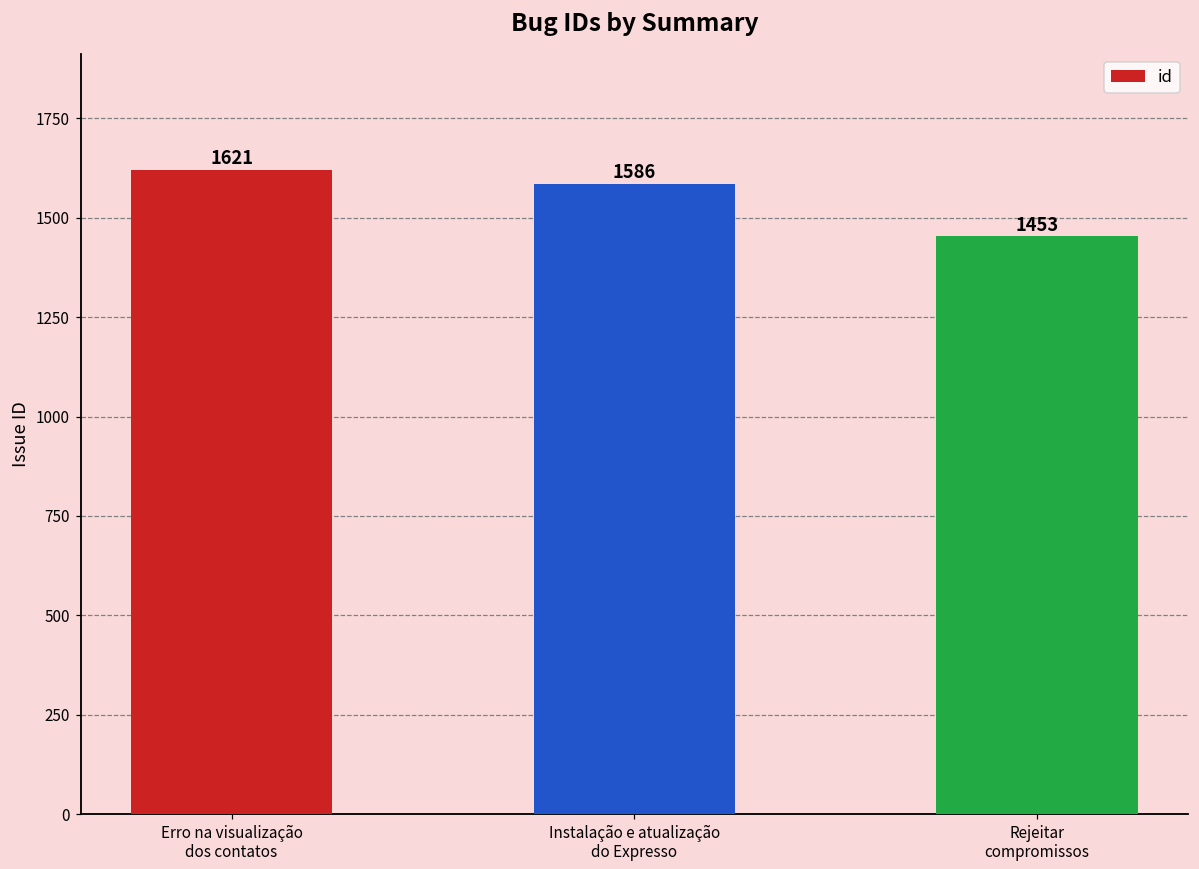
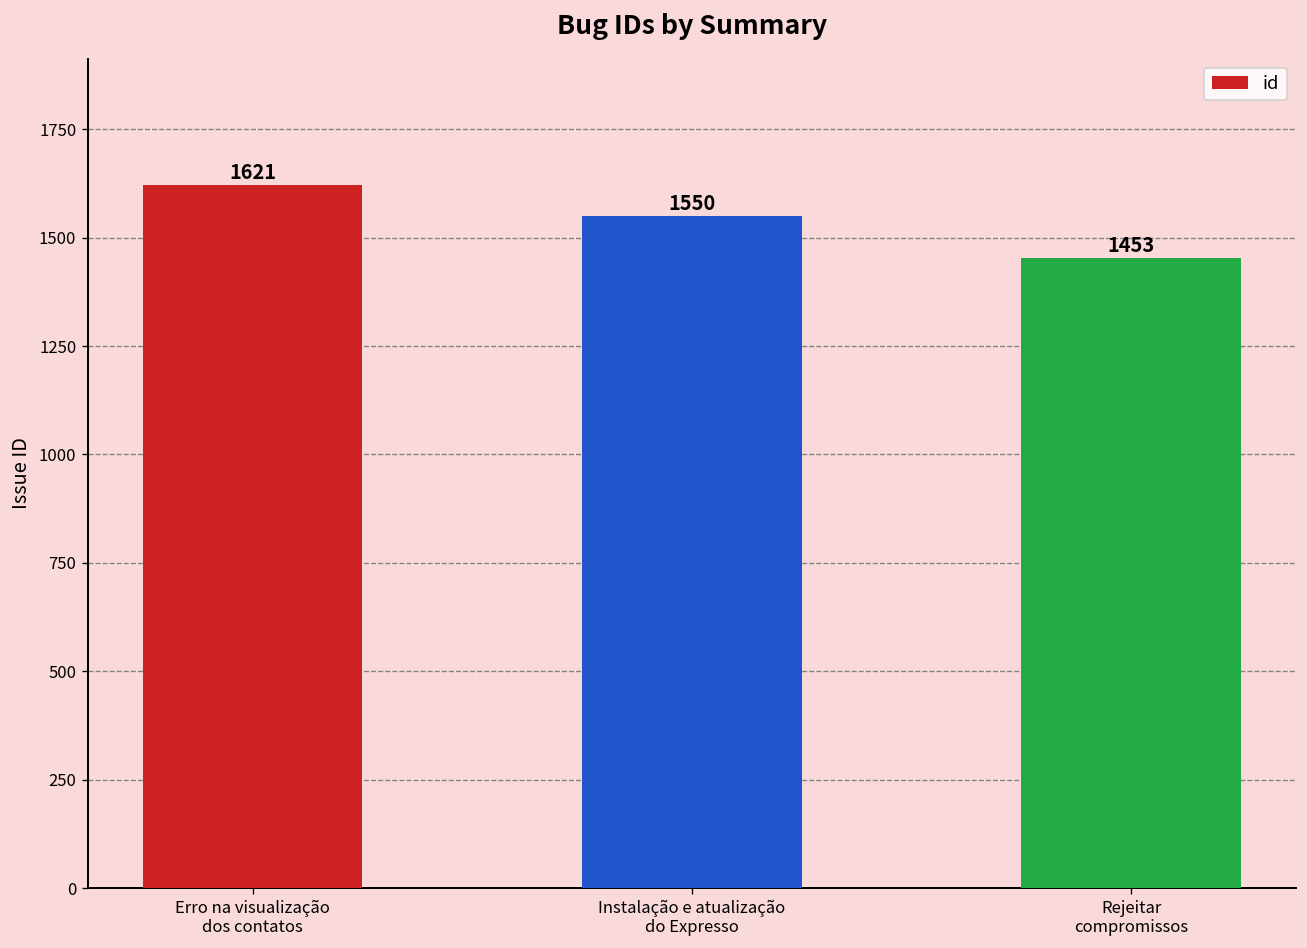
Instalação e atualização do Expresso: 1586 -> 1550
